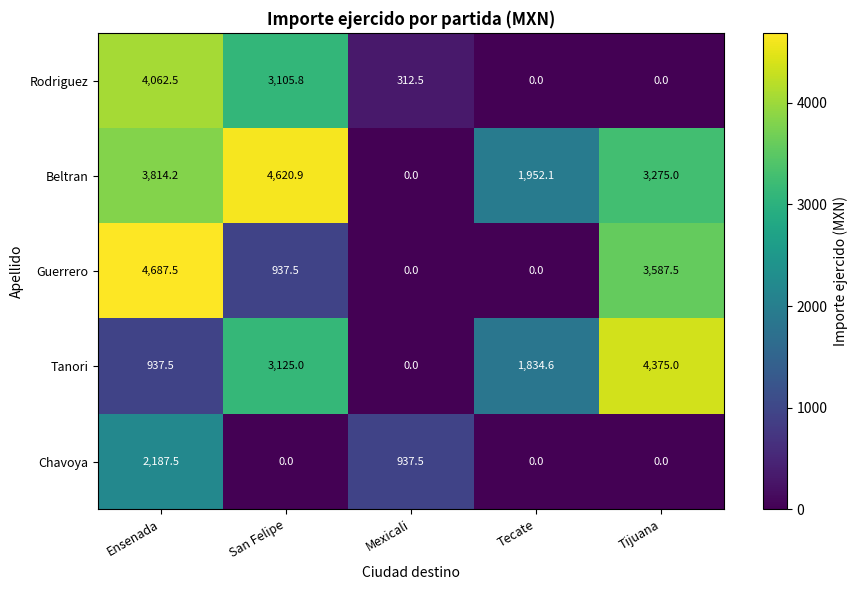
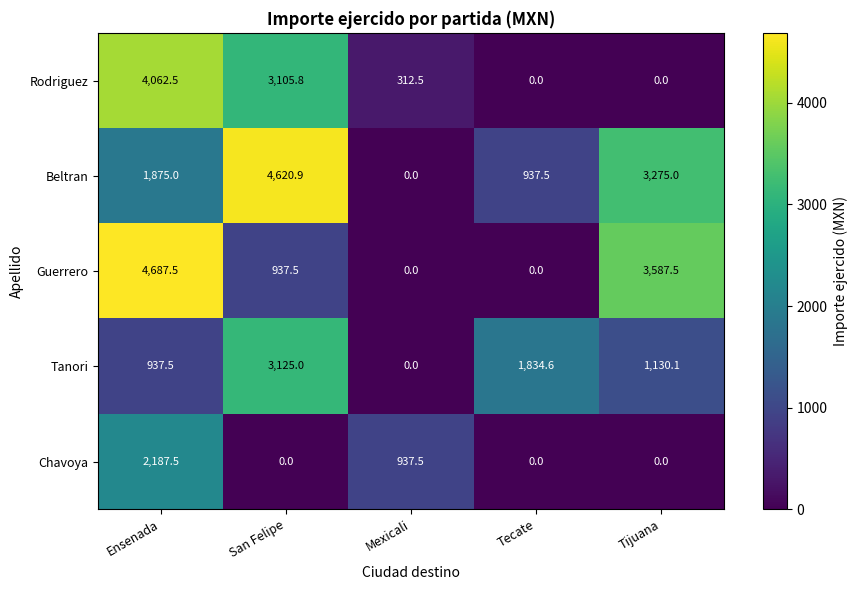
Beltran, Ensenada: 3,814.2 -> 1,875.0
Beltran, Tecate: 1,952.1 -> 937.5
Tanori, Tijuana: 4,375.0 -> 1,130.1
